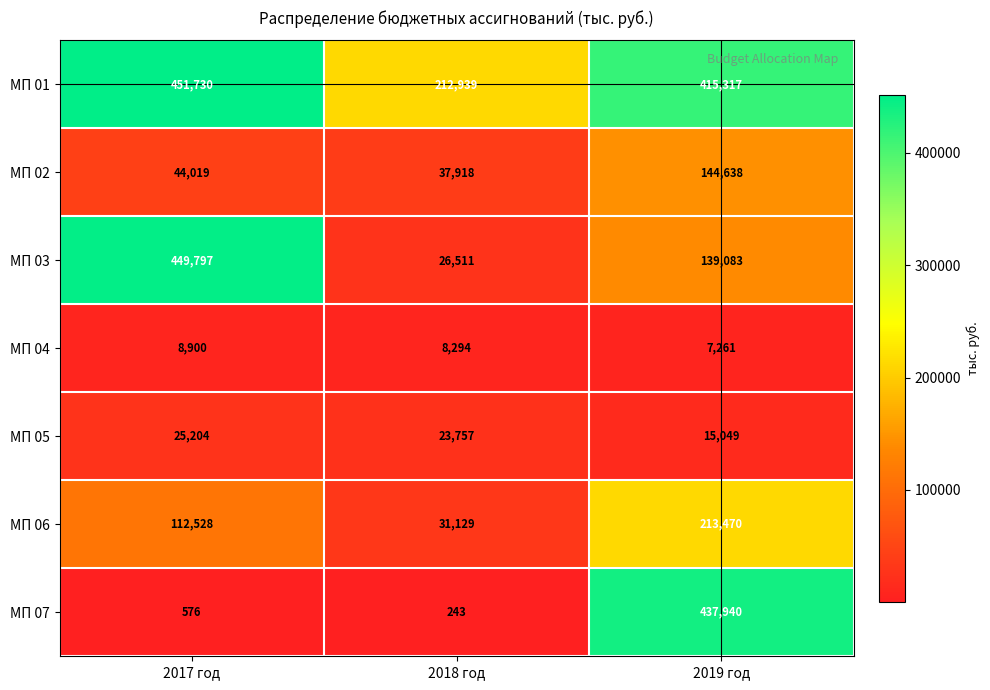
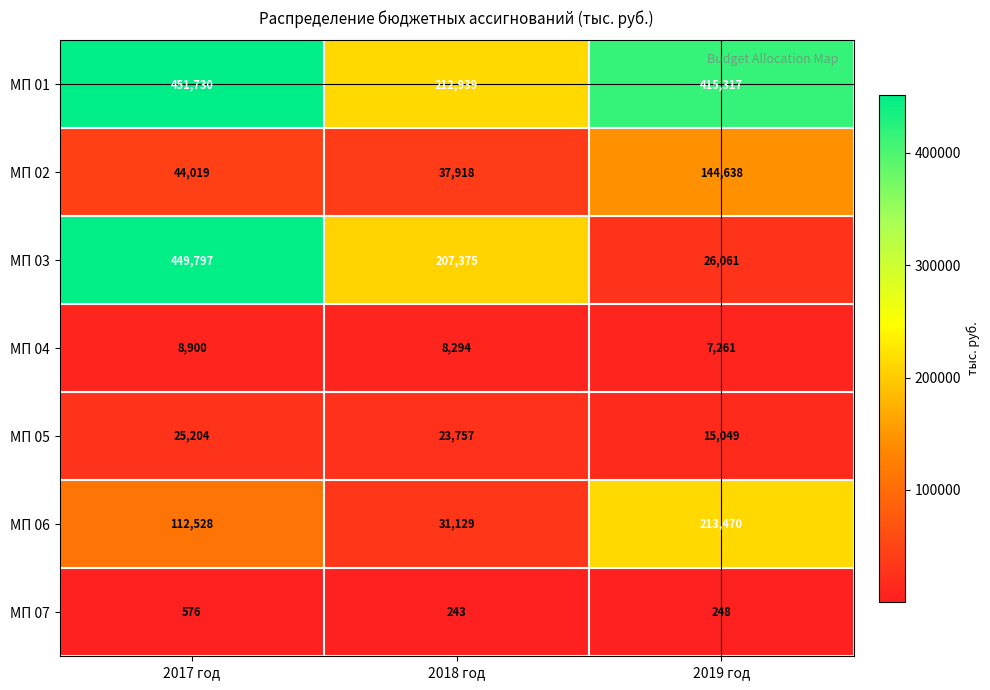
МП 03, 2018 год: 26,511 -> 207,375
МП 03, 2019 год: 139,083 -> 26,061
МП 07, 2019 год: 437,940 -> 248
